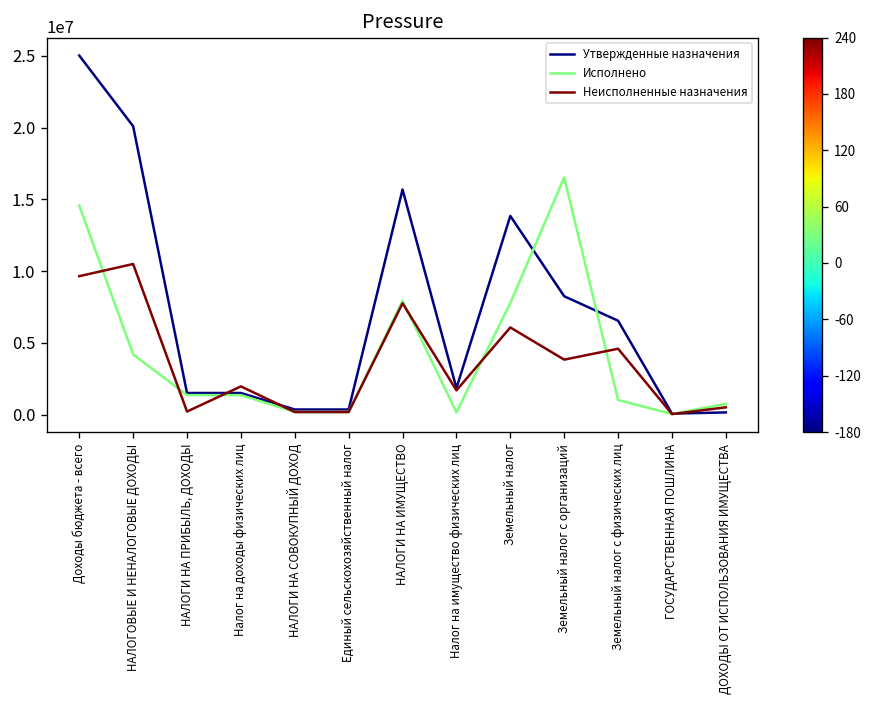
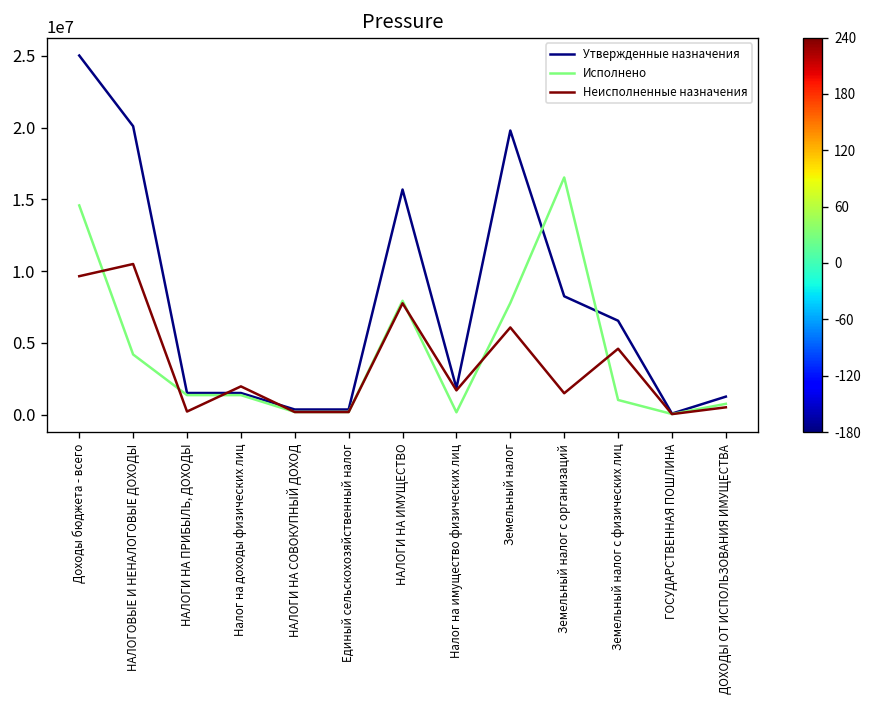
Утвержденные назначения, Земельный налог: 13800000 -> 19800000
Неисполненные назначения, Земельный налог с организаций: 3800000 -> 1500000
Утвержденные назначения, ДОХОДЫ ОТ ИСПОЛЬЗОВАНИЯ ИМУЩЕСТВА: 100000 -> 1200000
